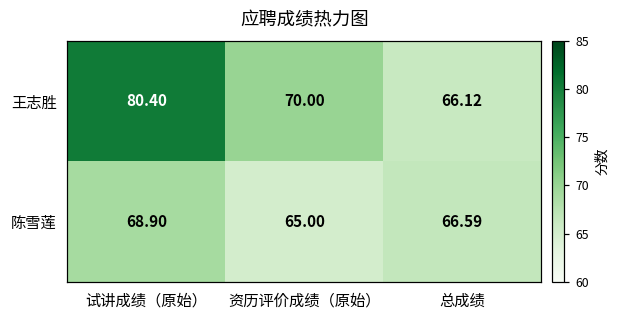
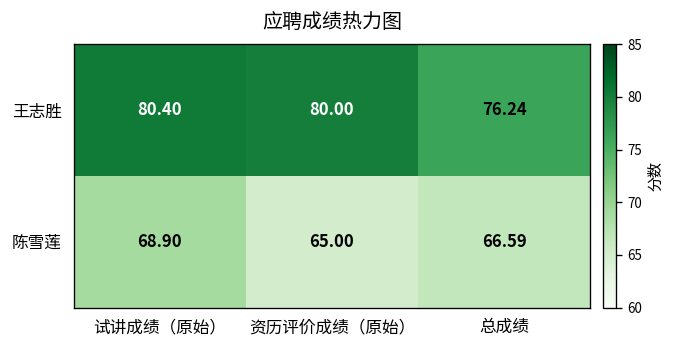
王志胜, 资历评价成绩（原始）: 70.00 -> 80.00
王志胜, 总成绩: 66.12 -> 76.24
